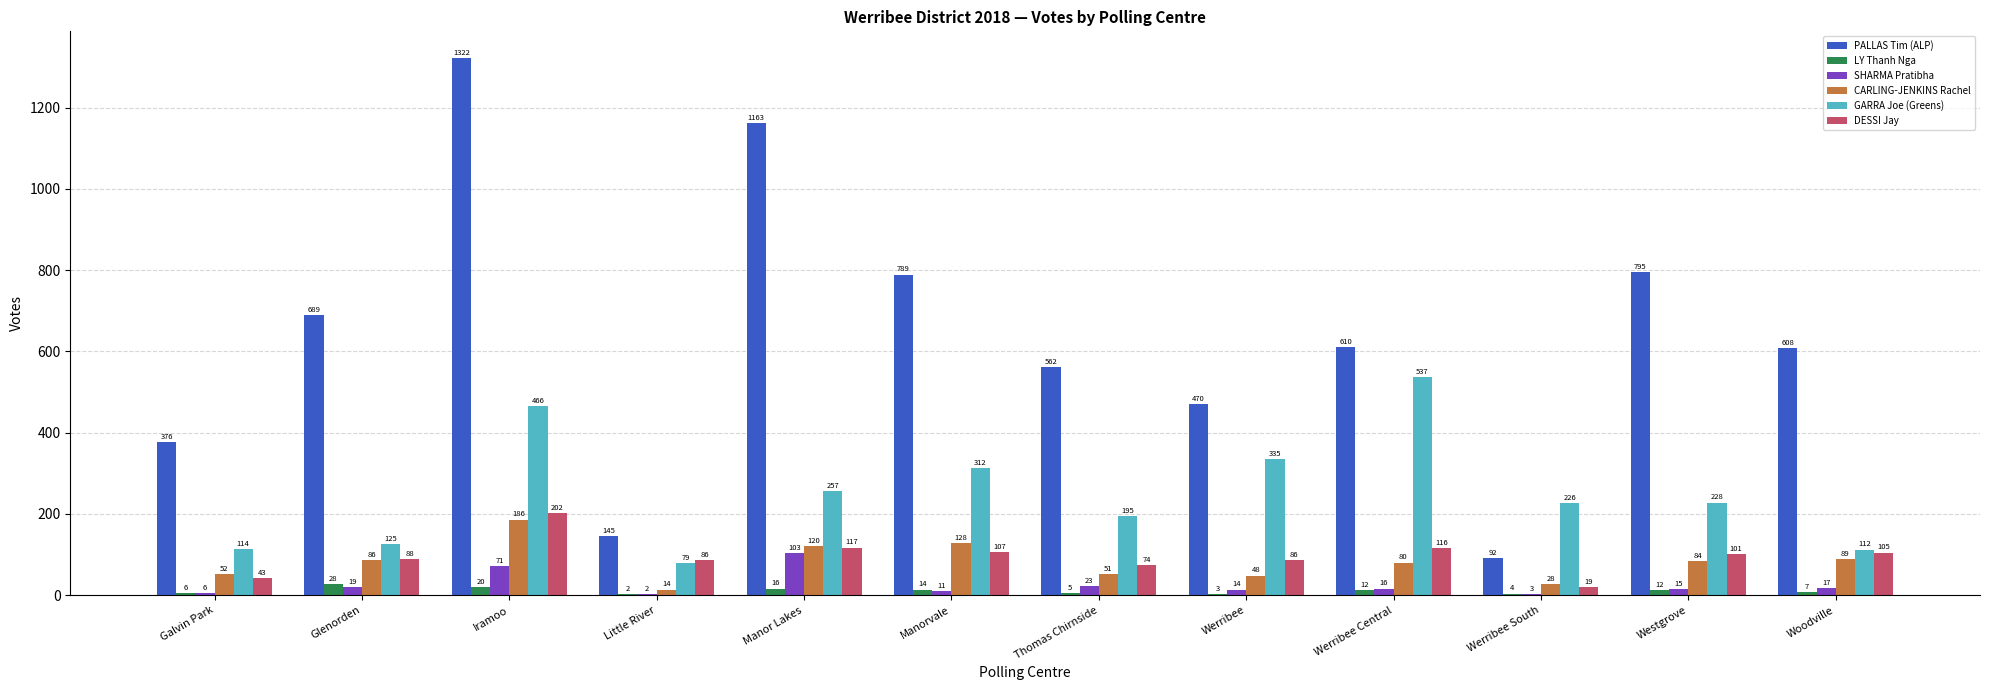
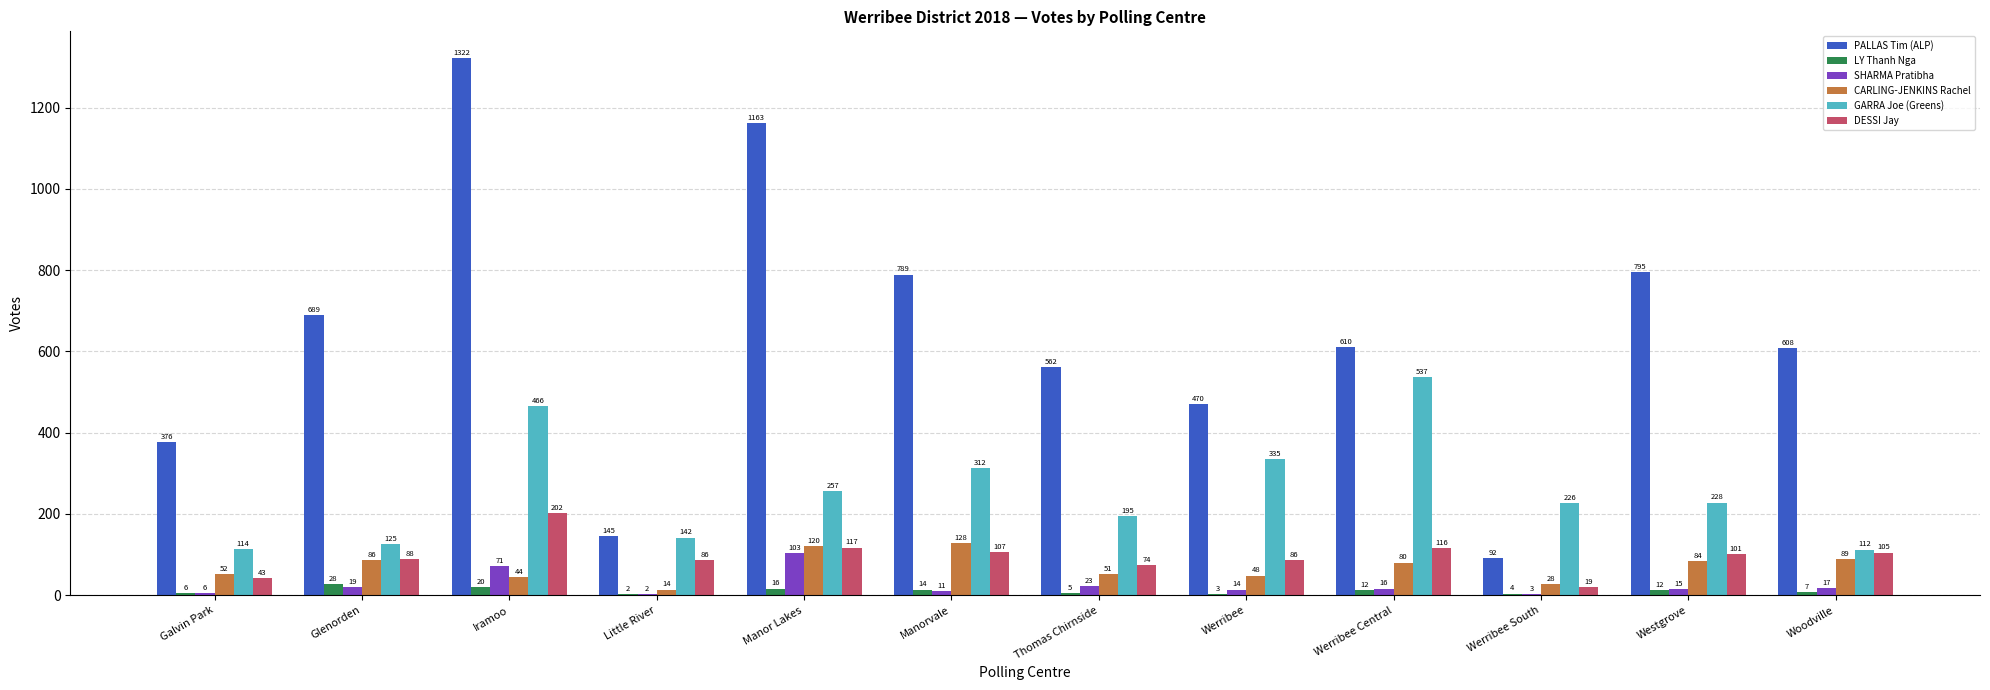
CARLING-JENKINS Rachel, Iramoo: 186 -> 44
GARRA Joe (Greens), Little River: 79 -> 142
